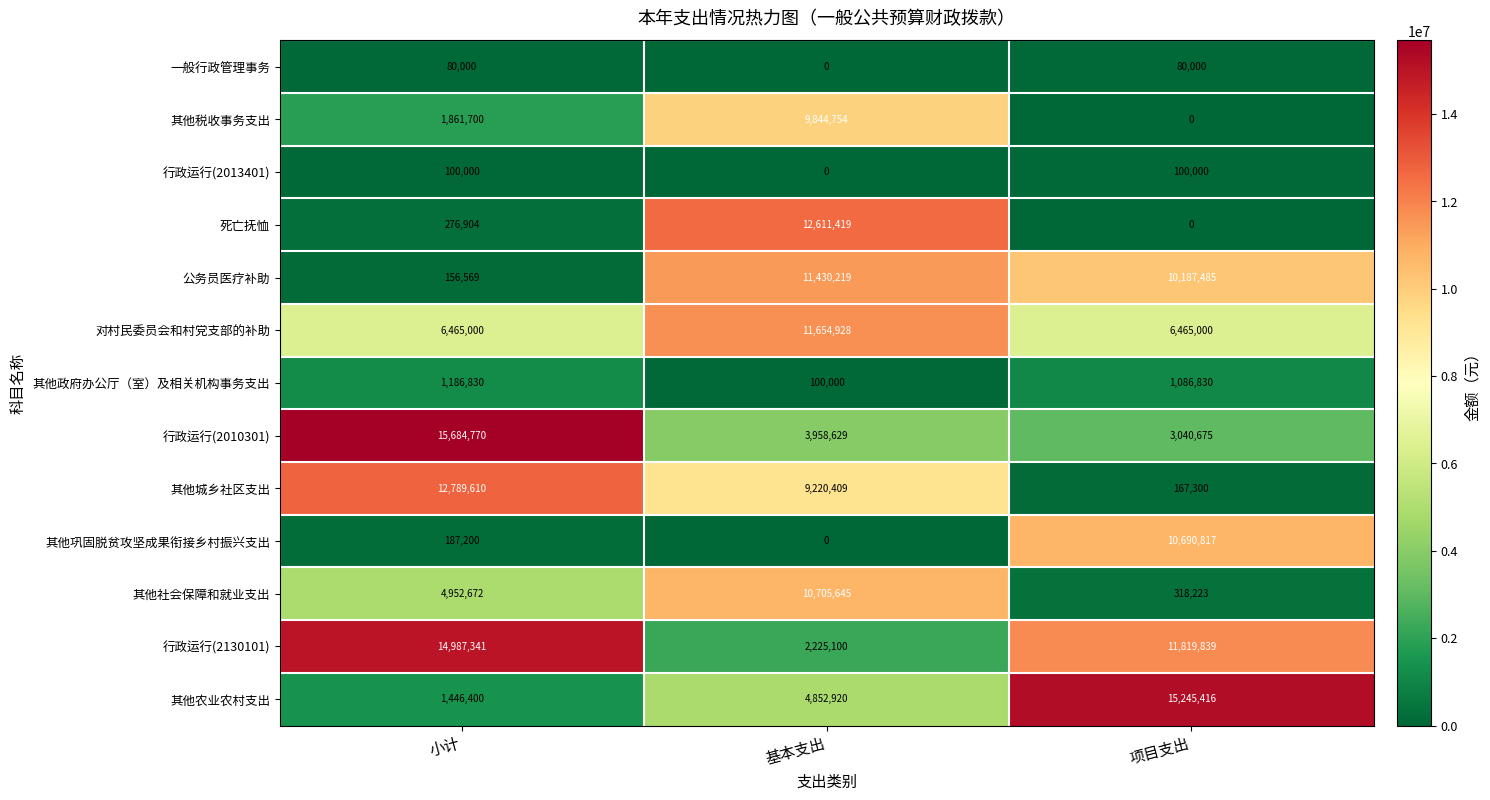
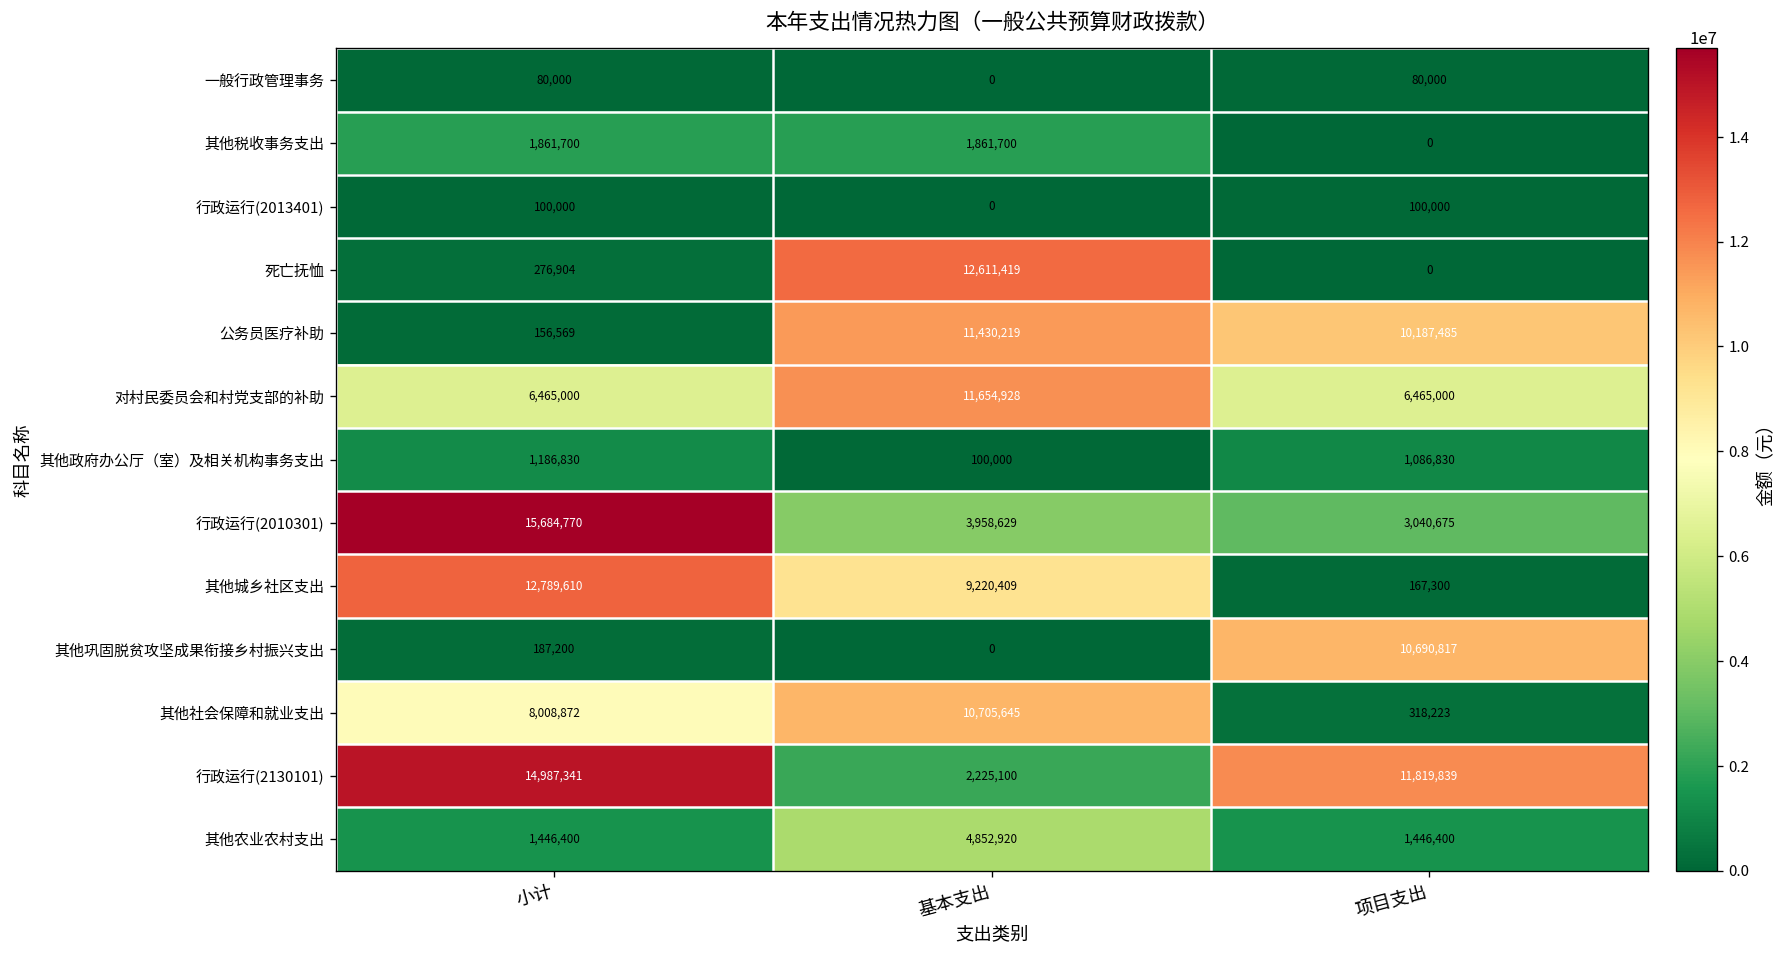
其他税收事务支出, 基本支出: 9,844,754 -> 1,861,700
其他社会保障和就业支出, 小计: 4,952,672 -> 8,008,872
其他农业农村支出, 项目支出: 15,245,416 -> 1,446,400
